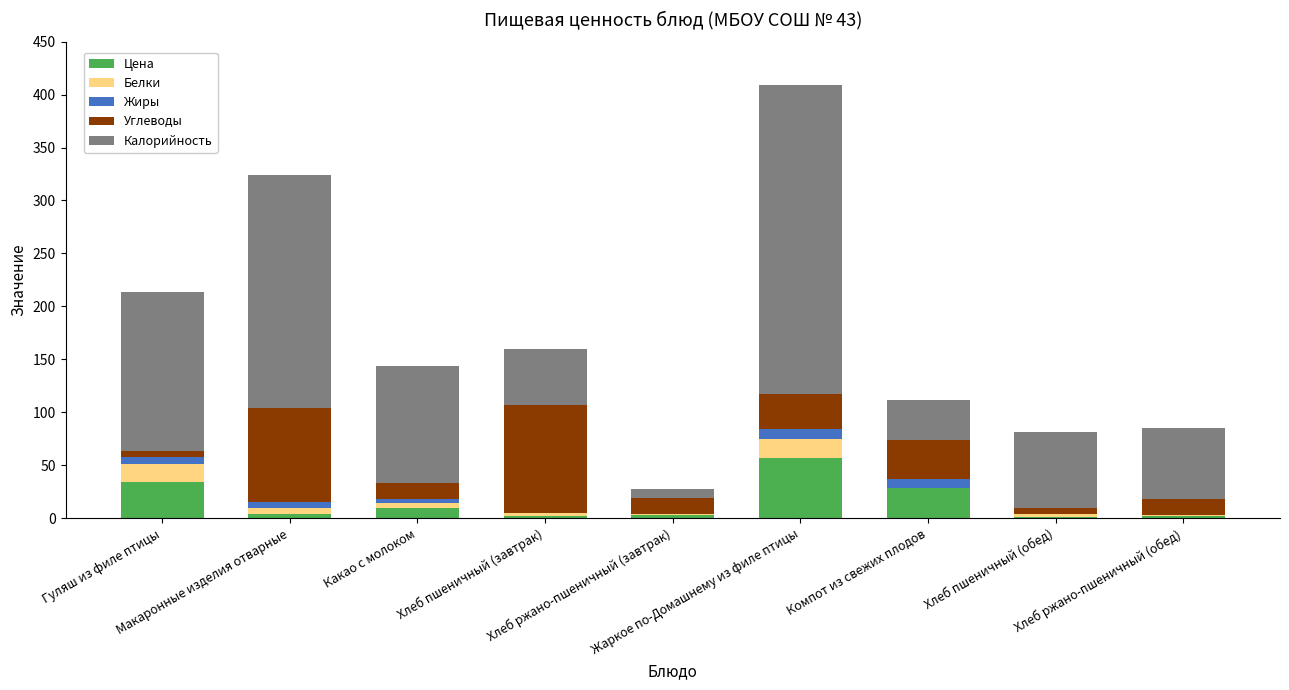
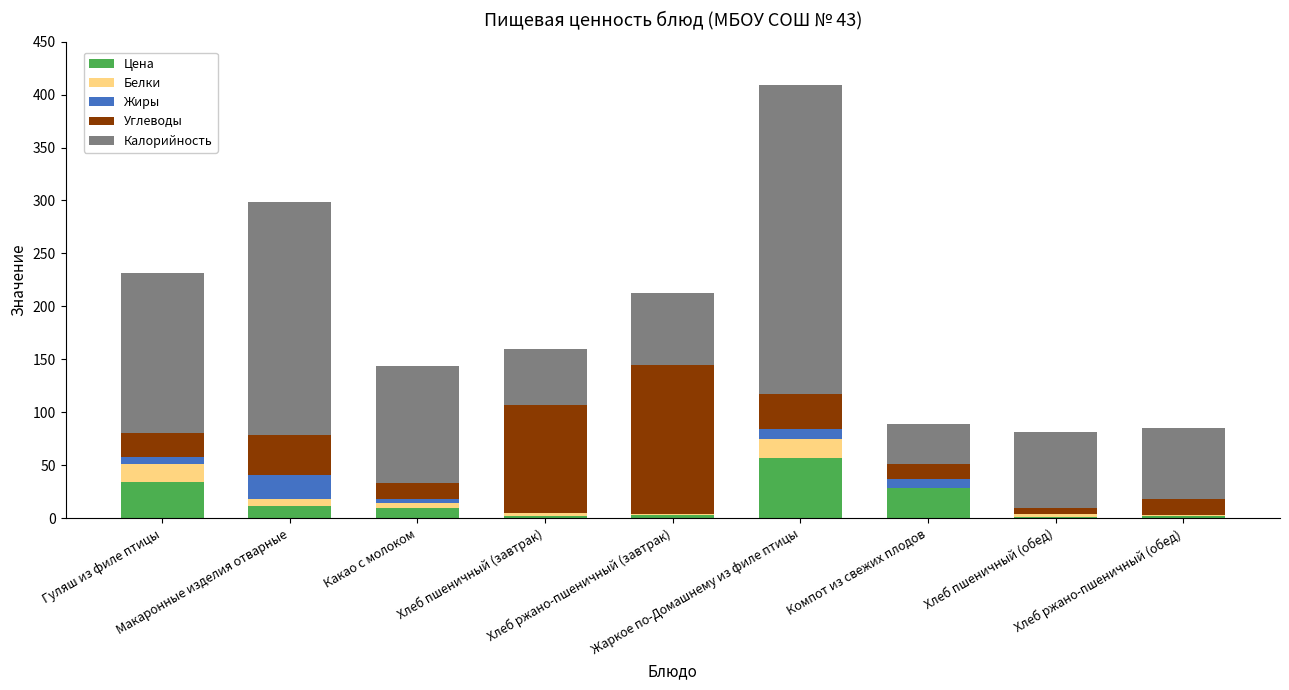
Углеводы, Гуляш из филе птицы: 5 -> 22
Цена, Макаронные изделия отварные: 4 -> 12
Жиры, Макаронные изделия отварные: 5 -> 23
Углеводы, Макаронные изделия отварные: 89 -> 37
Углеводы, Хлеб ржано-пшеничный (завтрак): 15 -> 141
Калорийность, Хлеб ржано-пшеничный (завтрак): 9 -> 67
Углеводы, Компот из свежих плодов: 37 -> 14
